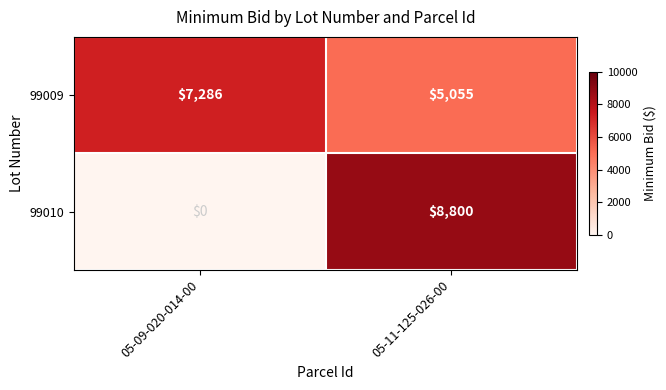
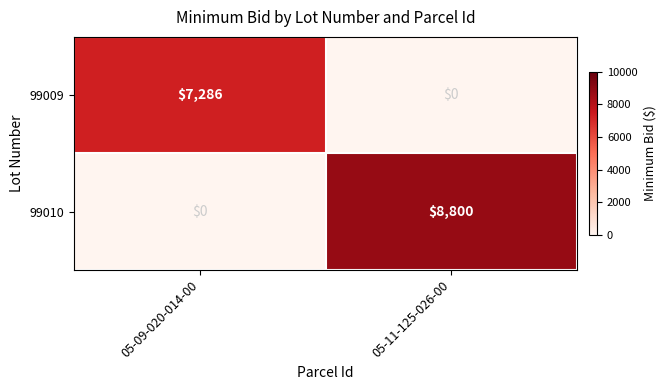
99009, 05-11-125-026-00: $5,055 -> $0
